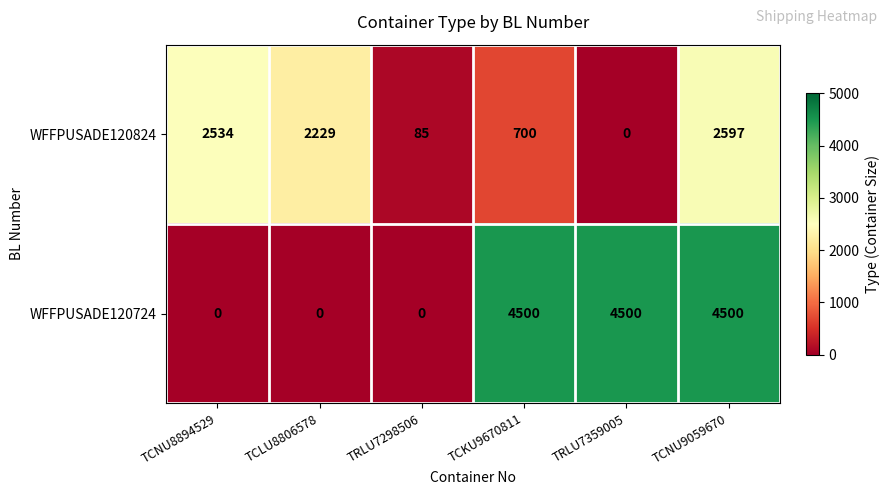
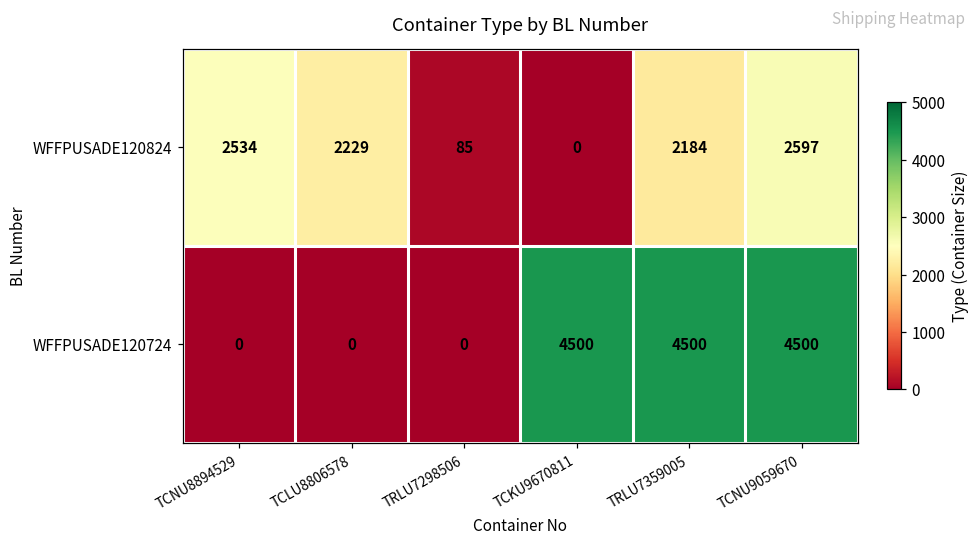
WFFPUSADE120824, TCKU9670811: 700 -> 0
WFFPUSADE120824, TRLU7359005: 0 -> 2184
